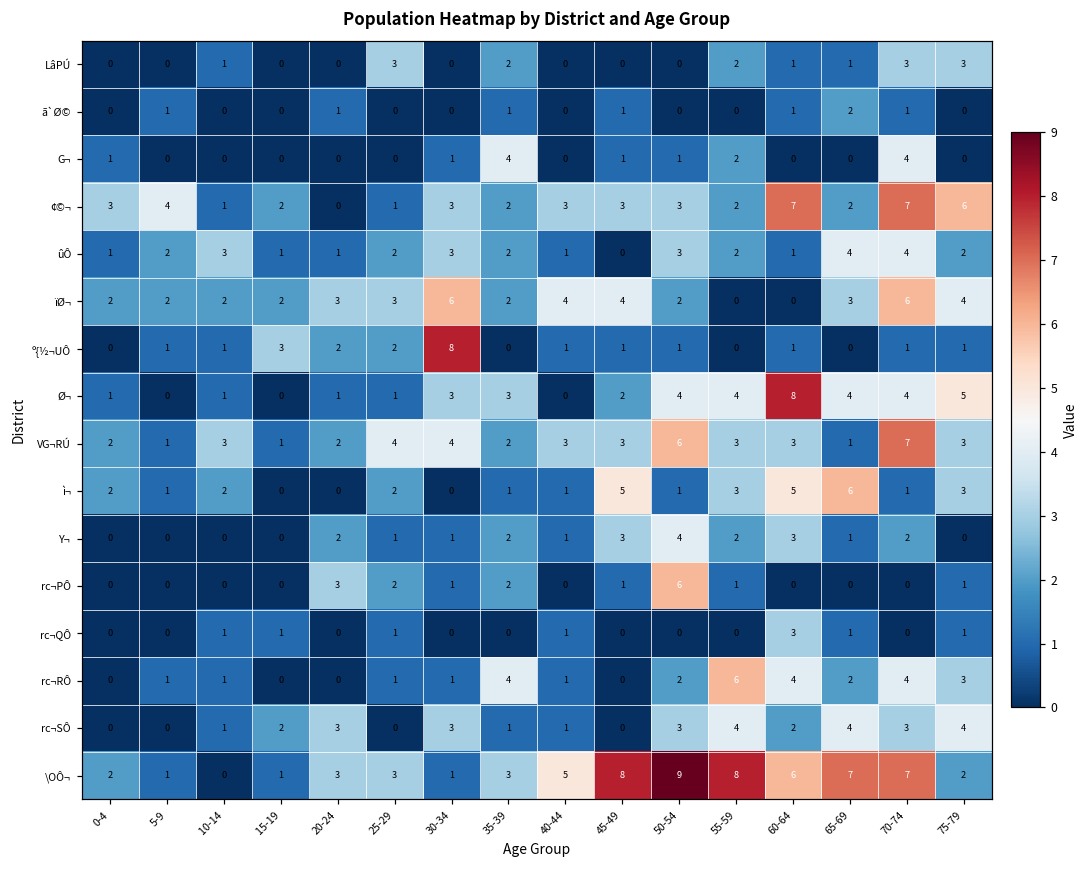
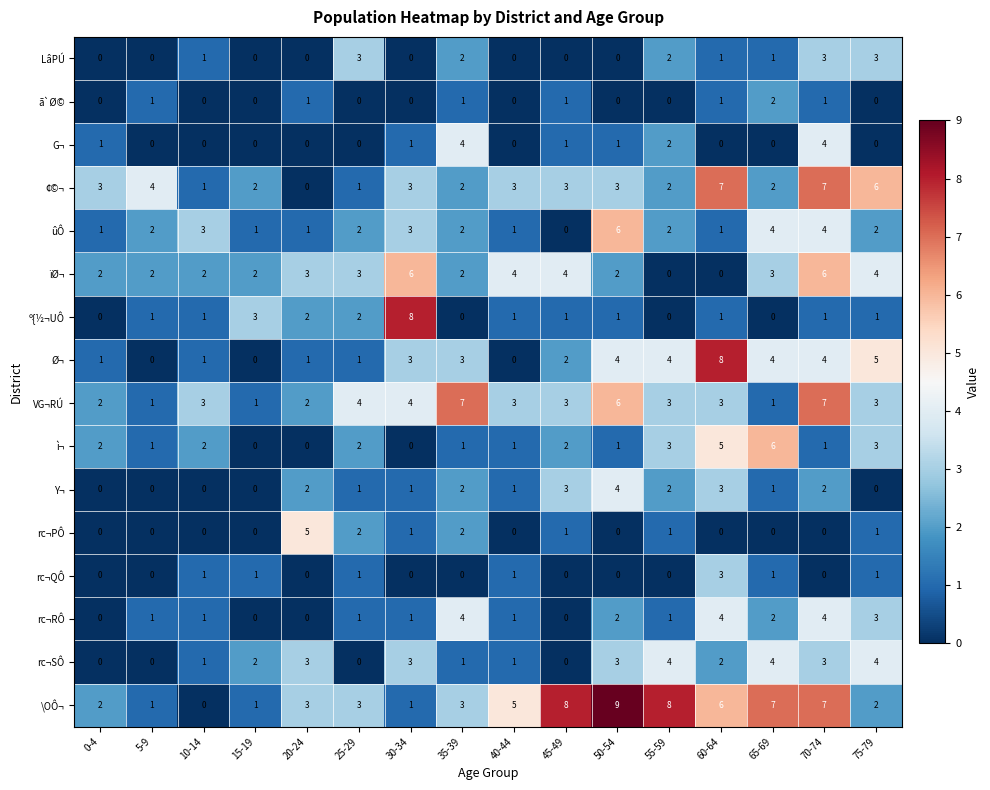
ûÔ, 50-54: 3 -> 6
VG¬RÚ, 35-39: 2 -> 7
ì¬, 45-49: 5 -> 2
rc¬PÔ, 20-24: 3 -> 5
rc¬PÔ, 50-54: 6 -> 0
rc¬RÔ, 55-59: 6 -> 1
